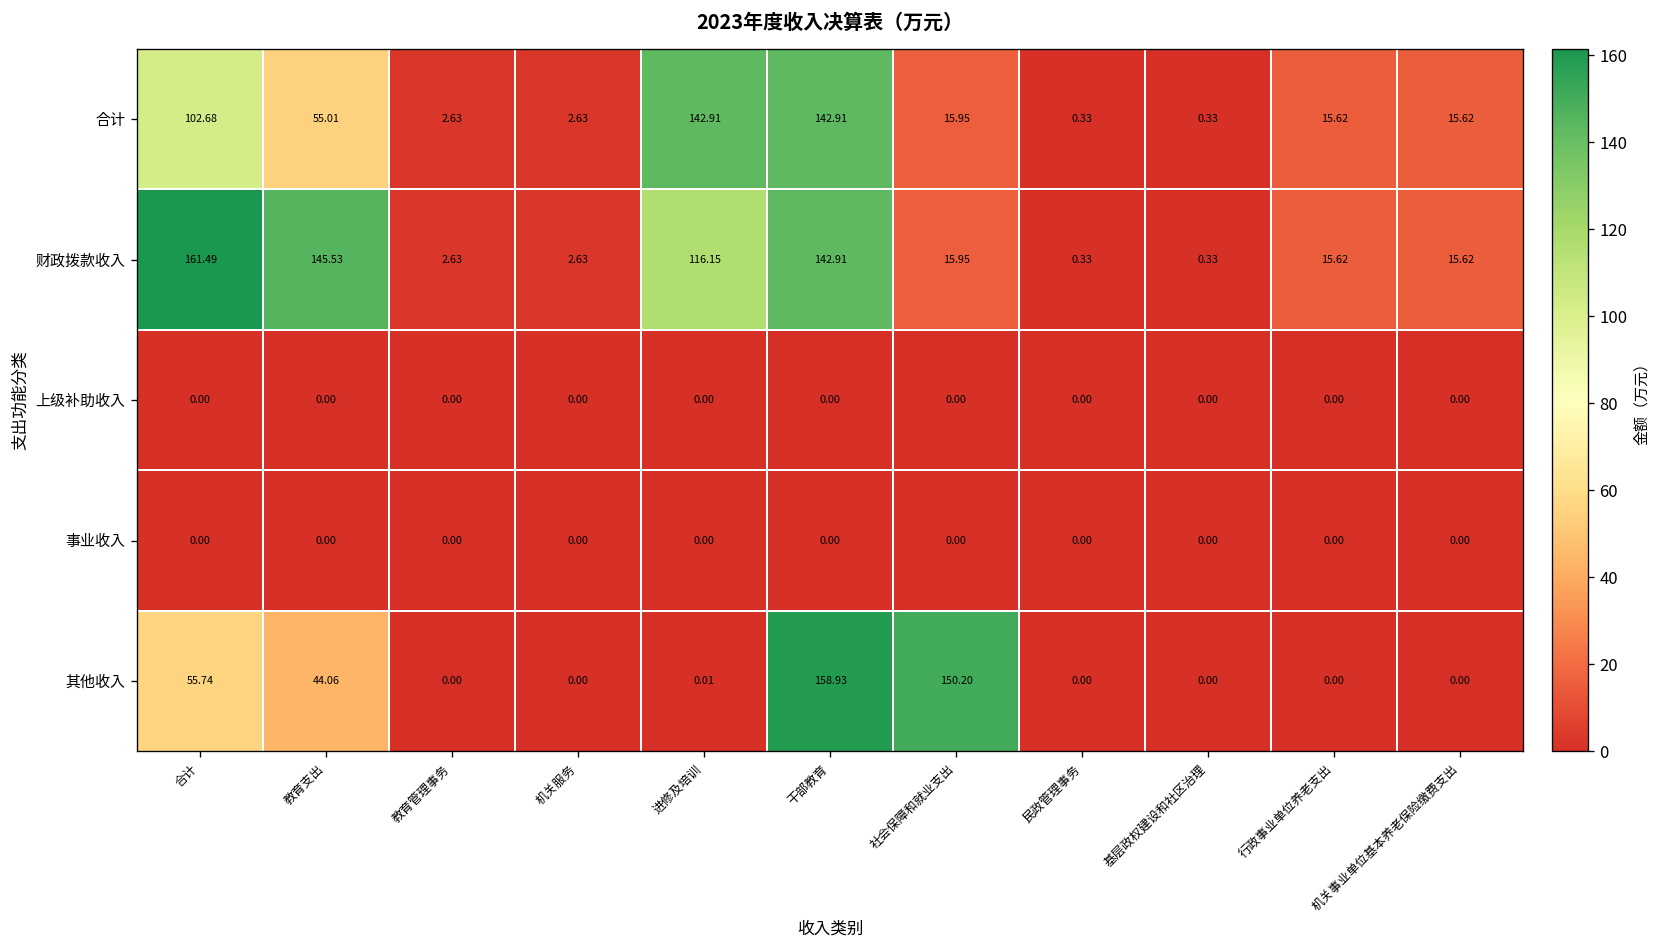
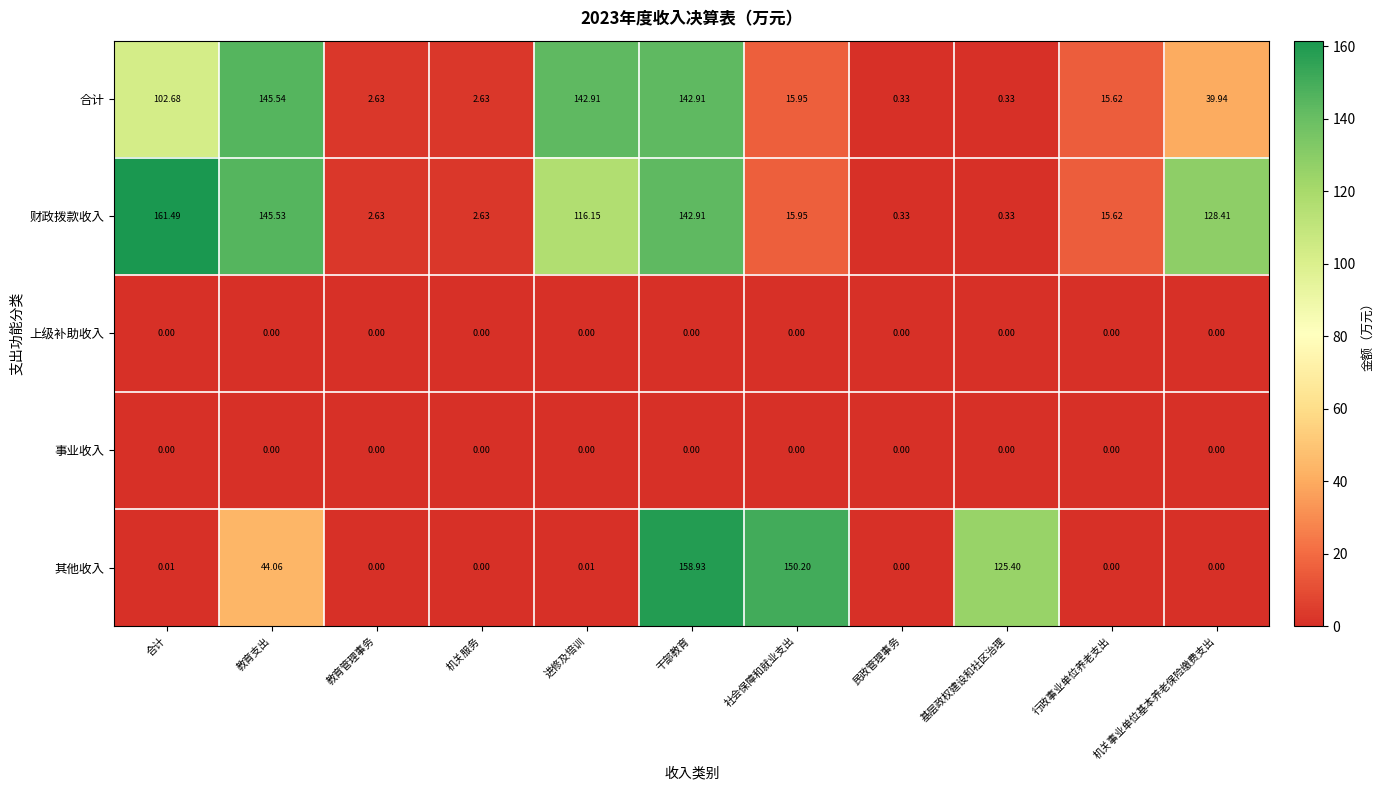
合计, 教育支出: 55.01 -> 145.54
合计, 机关事业单位基本养老保险缴费支出: 15.62 -> 39.94
财政拨款收入, 机关事业单位基本养老保险缴费支出: 15.62 -> 128.41
其他收入, 合计: 55.74 -> 0.01
其他收入, 基层政权建设和社区治理: 0.00 -> 125.40
